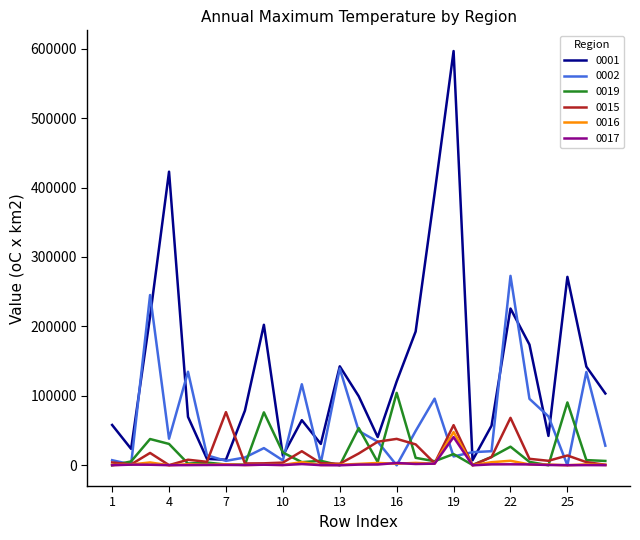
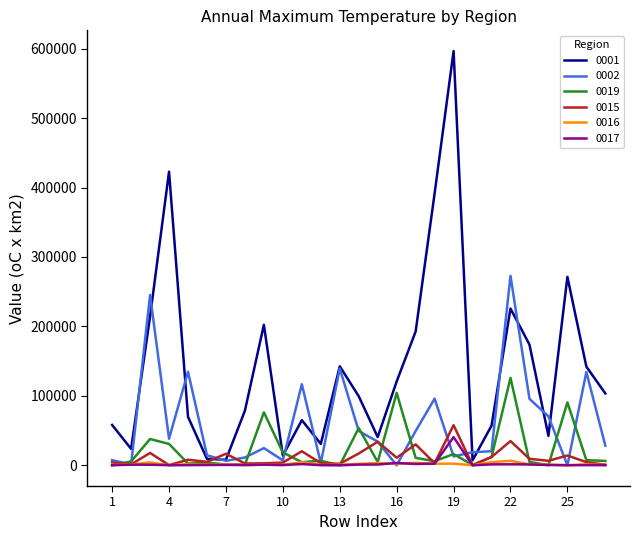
0015, 7: 80000 -> 20000
0015, 16: 40000 -> 10000
0016, 19: 50000 -> 0
0019, 22: 30000 -> 130000
0015, 22: 70000 -> 30000
